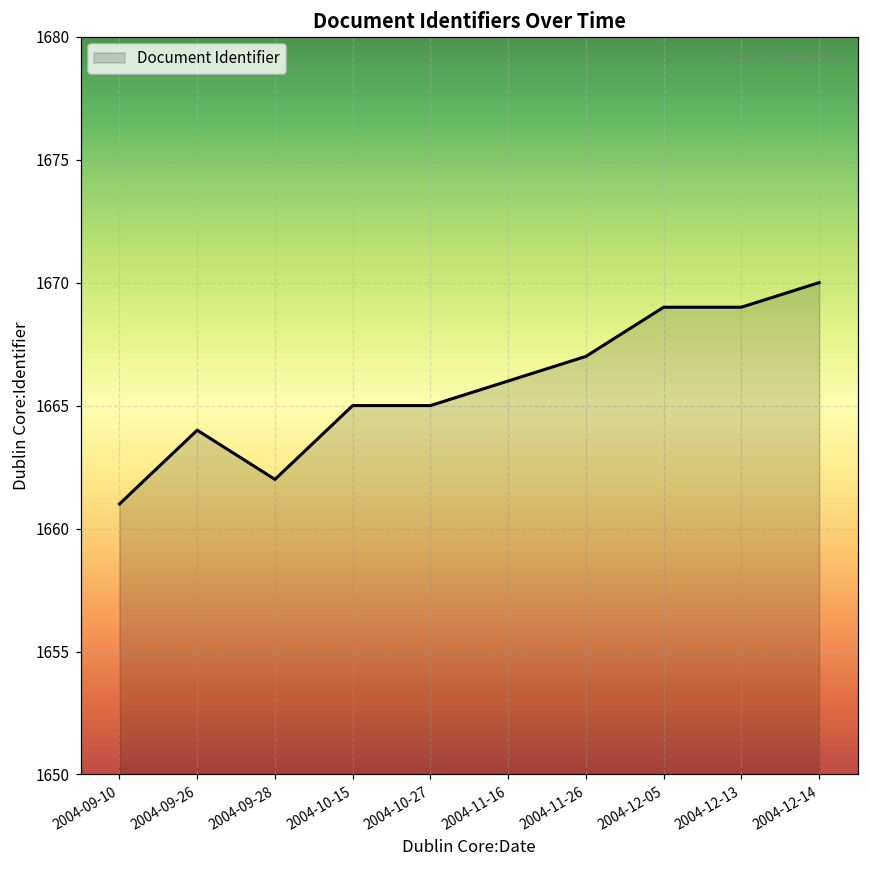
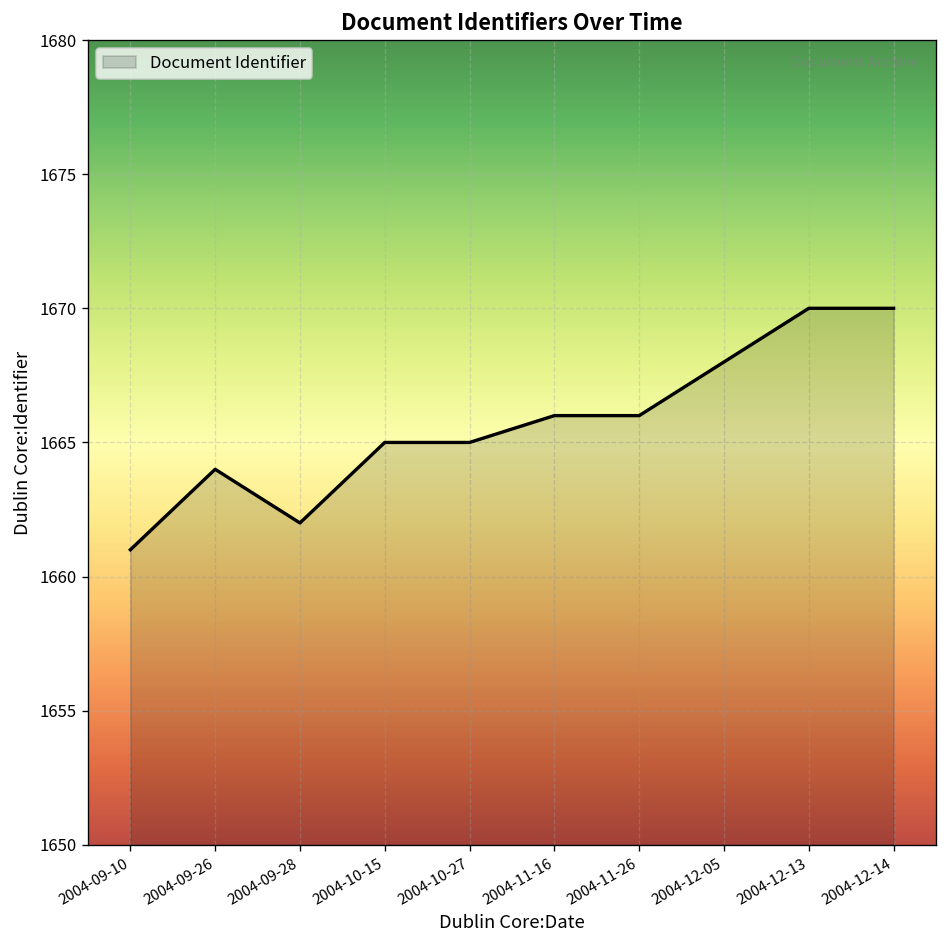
2004-11-26: 1667 -> 1666
2004-12-05: 1669 -> 1668
2004-12-13: 1669 -> 1670
